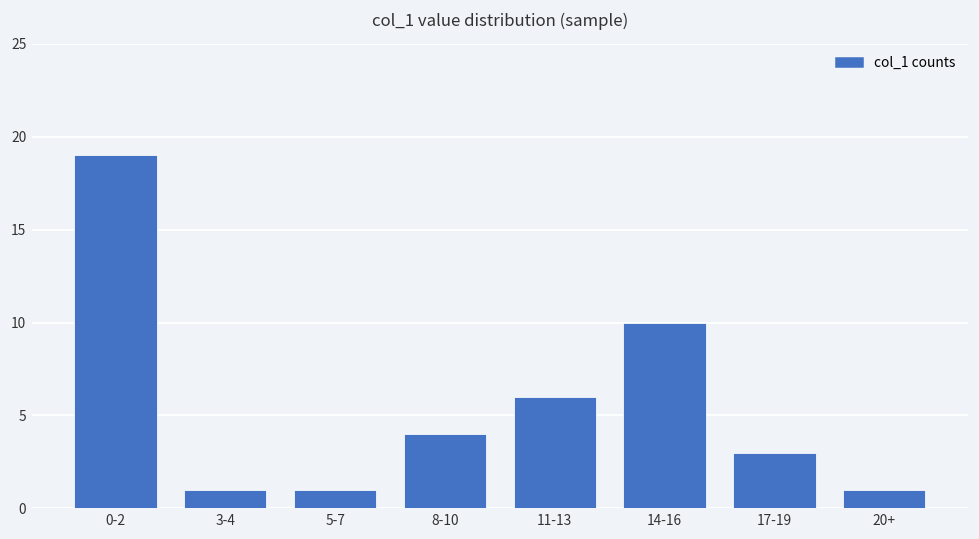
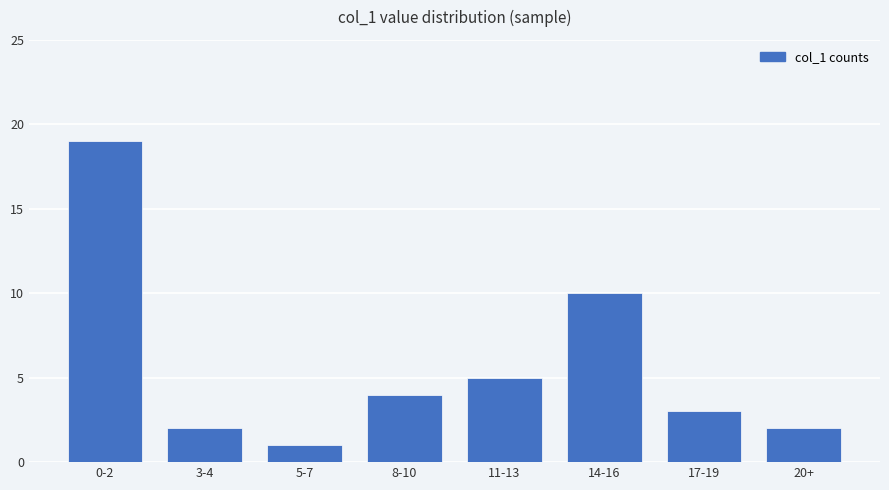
3-4: 1 -> 2
11-13: 6 -> 5
20+: 1 -> 2
